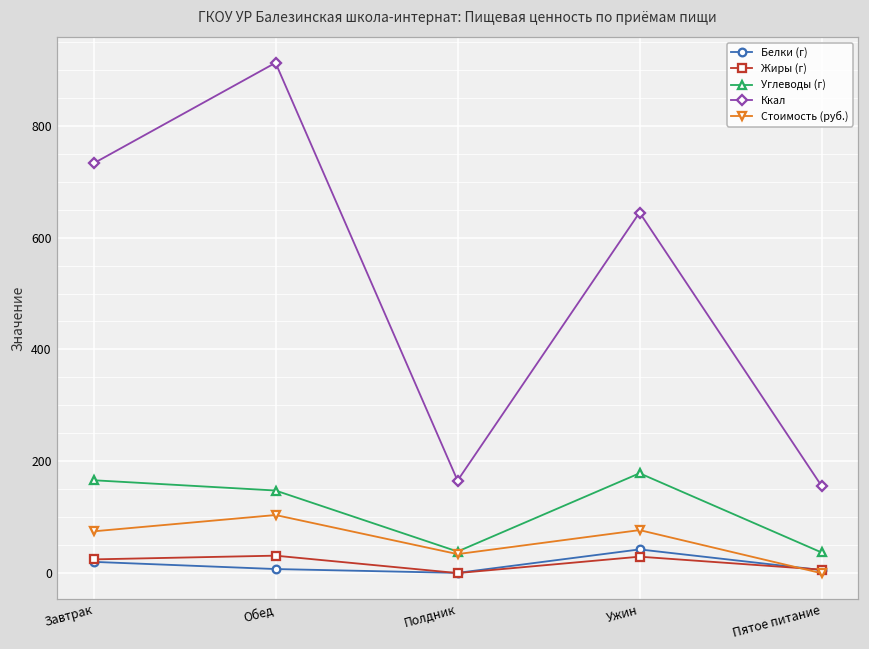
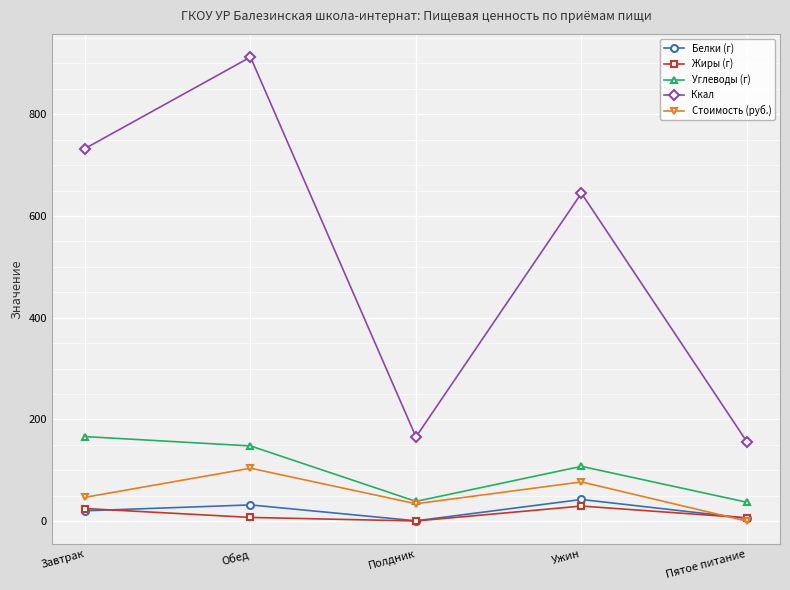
Стоимость (руб.), Завтрак: 70 -> 50
Белки (г), Обед: 10 -> 30
Жиры (г), Обед: 30 -> 10
Углеводы (г), Ужин: 180 -> 110
